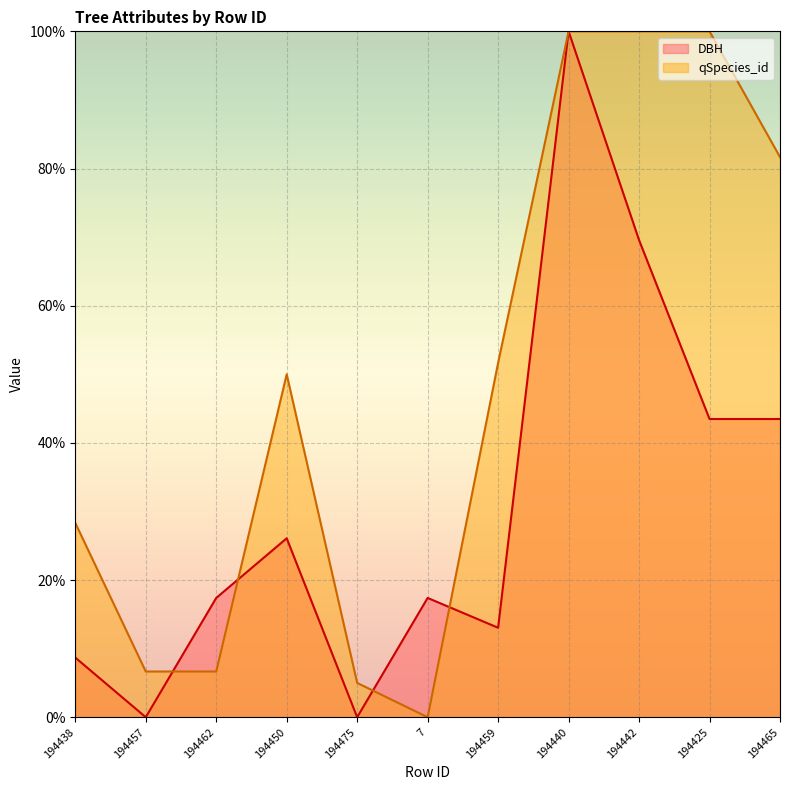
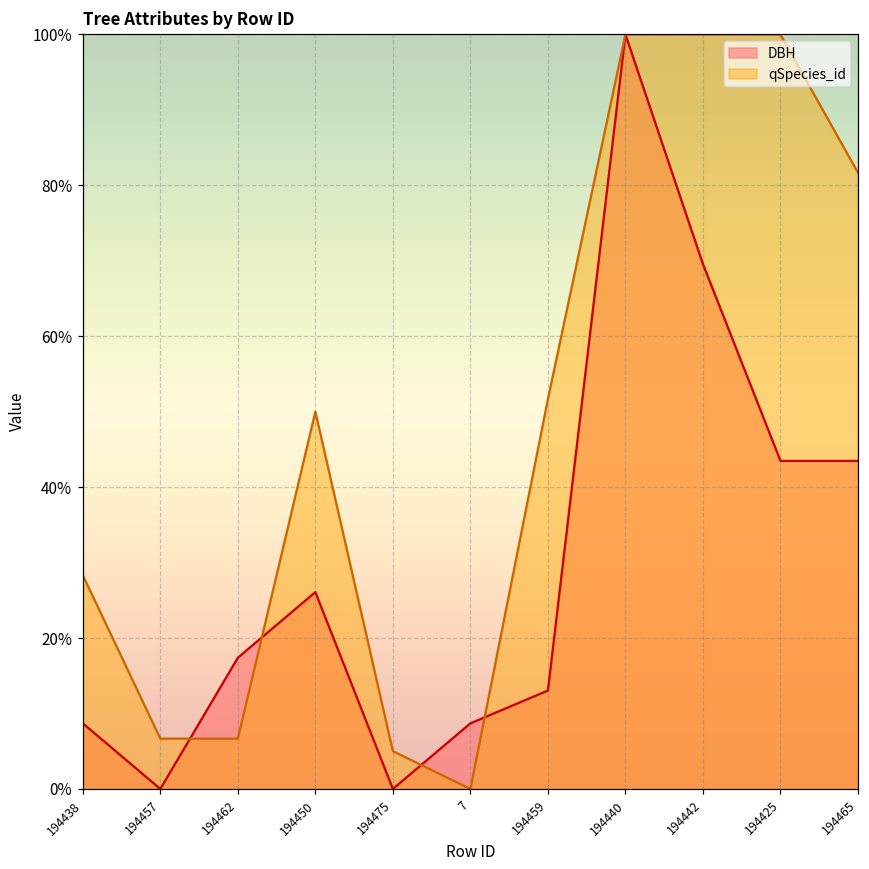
DBH, 7: 17% -> 9%
